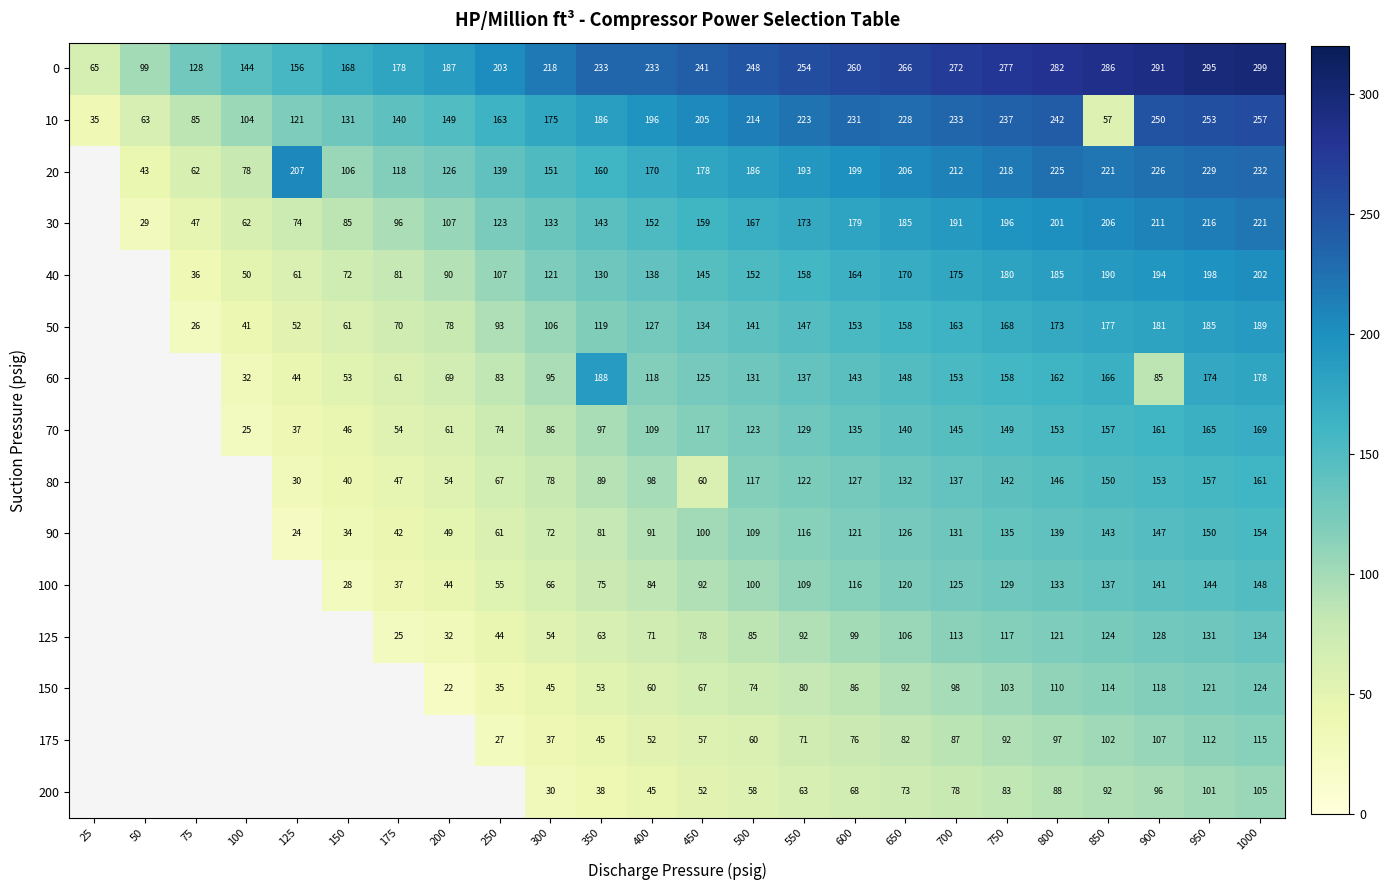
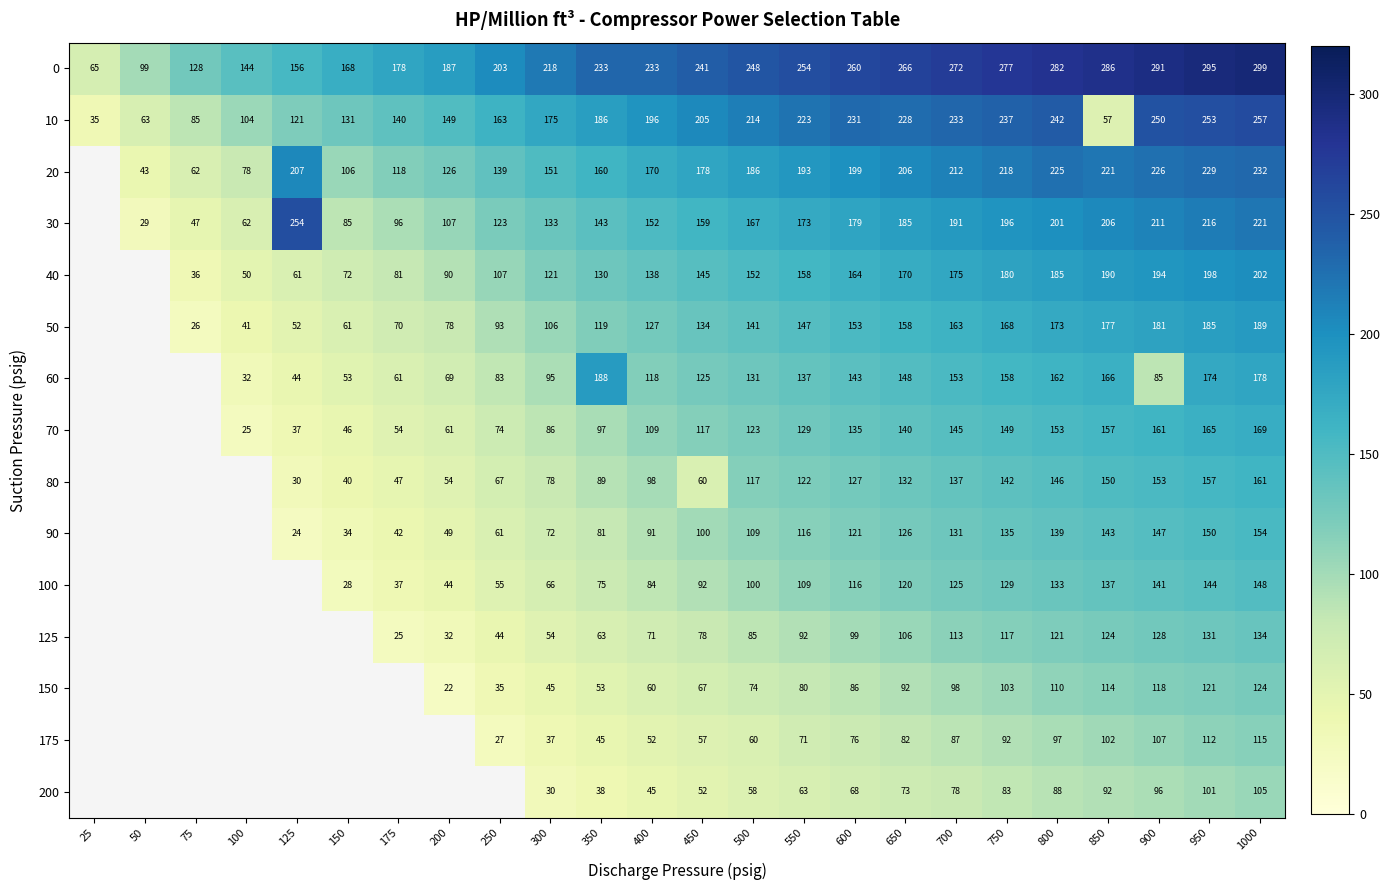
30, 125: 74 -> 254
